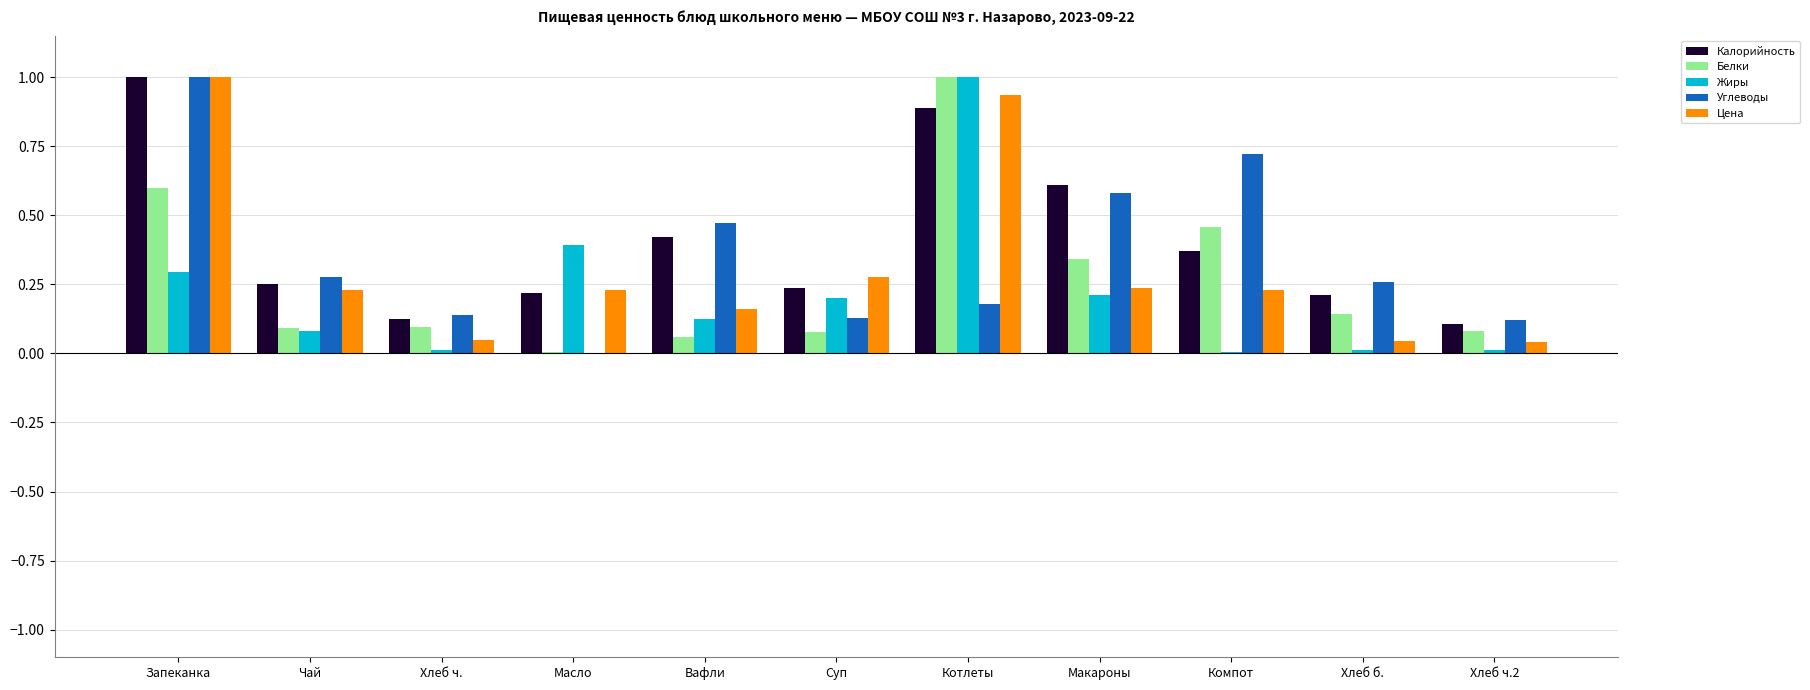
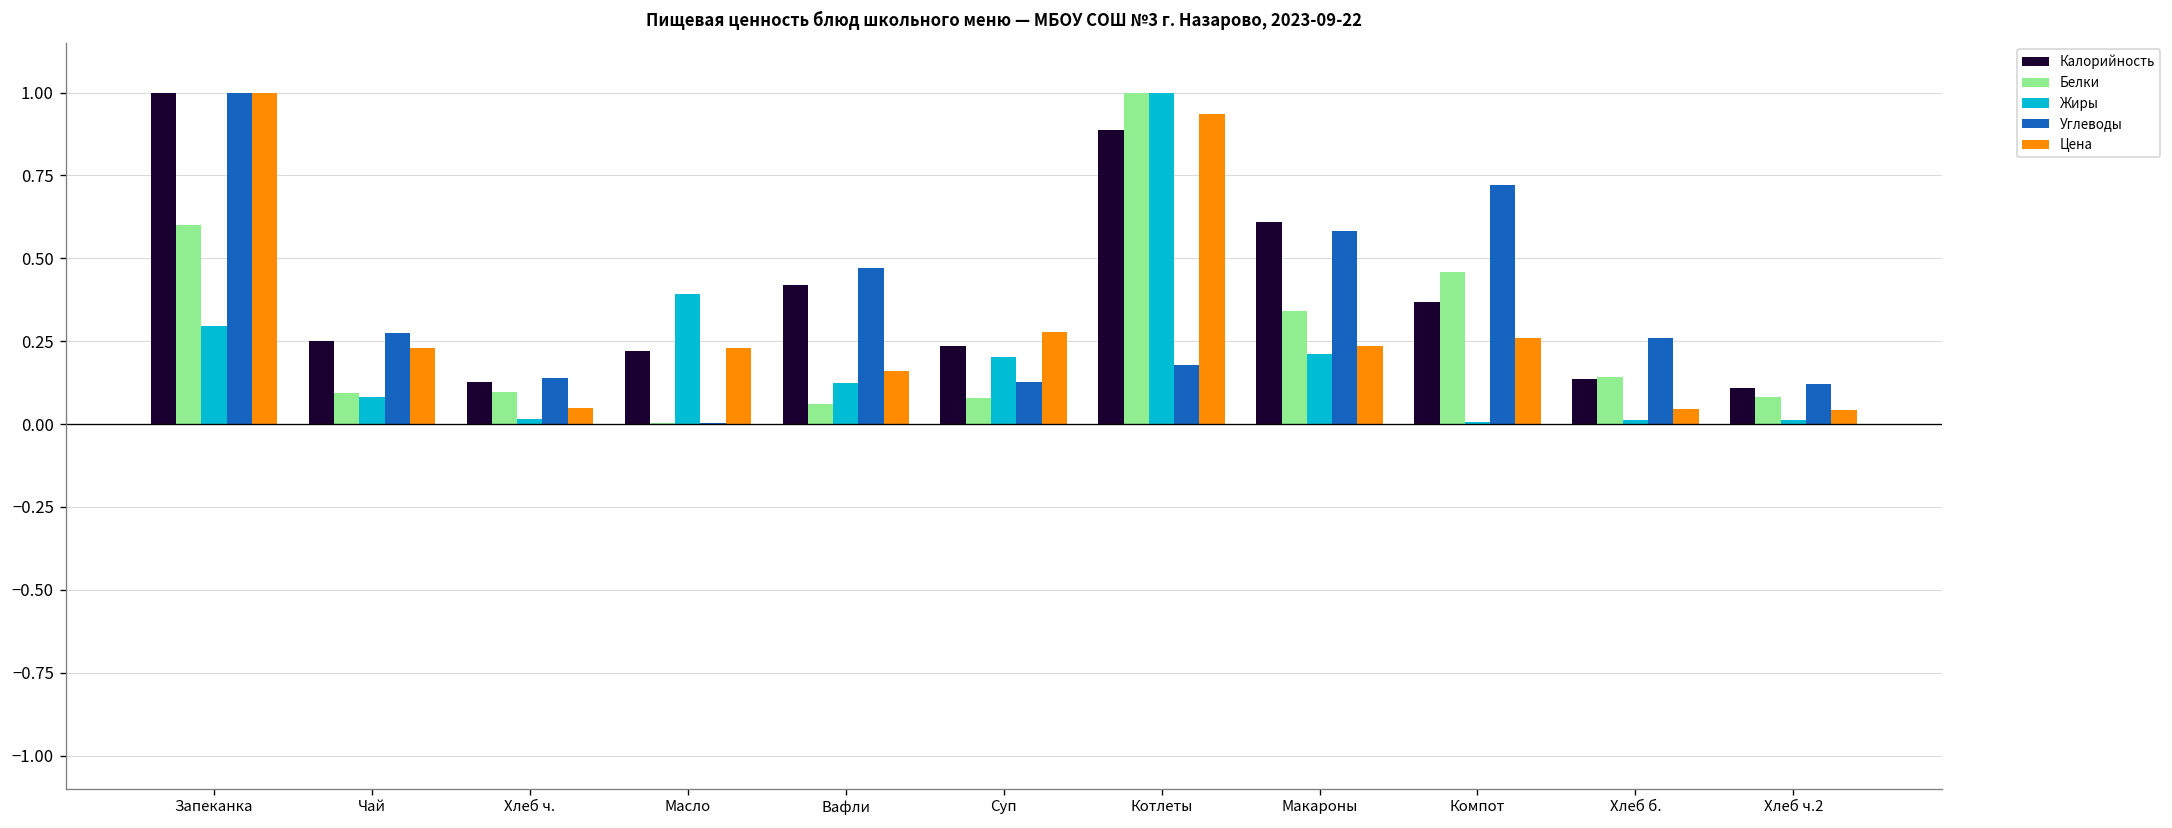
Цена, Компот: 0.23 -> 0.26
Калорийность, Хлеб б.: 0.21 -> 0.14
